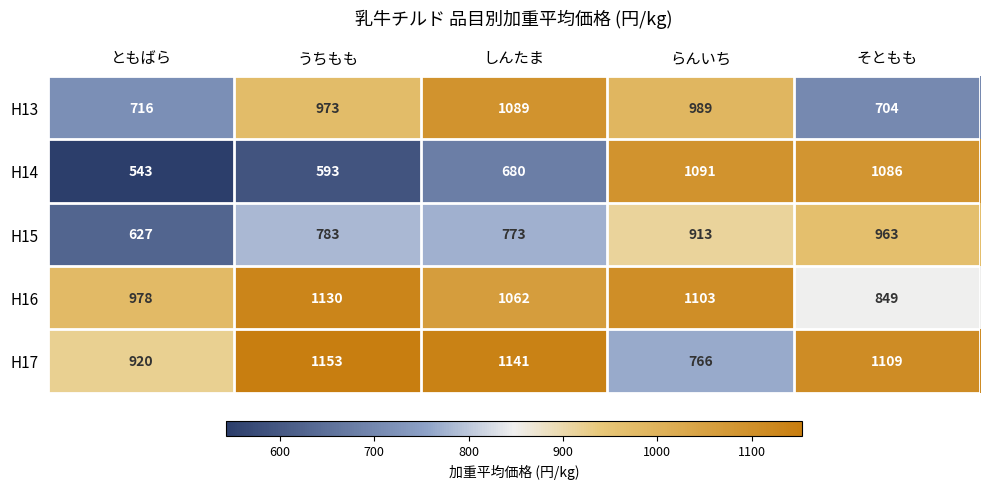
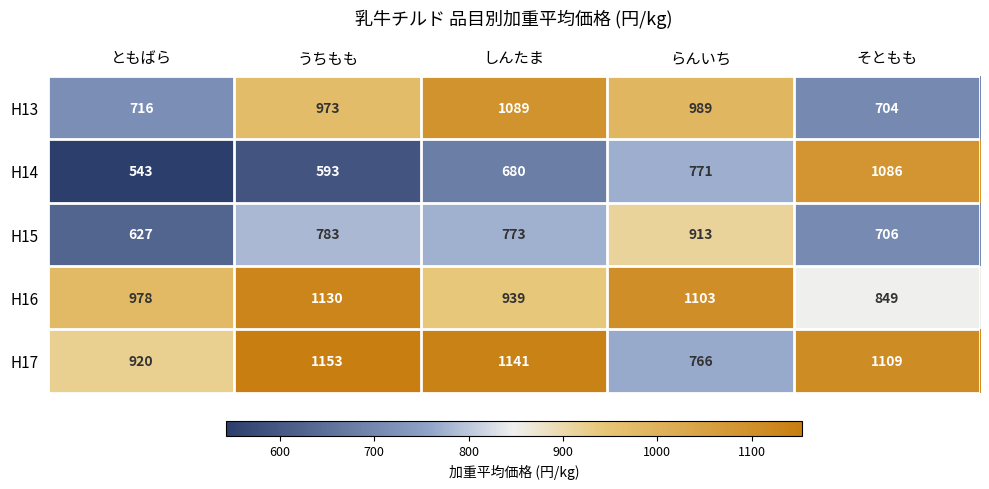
H14, らんいち: 1091 -> 771
H15, そともも: 963 -> 706
H16, しんたま: 1062 -> 939
